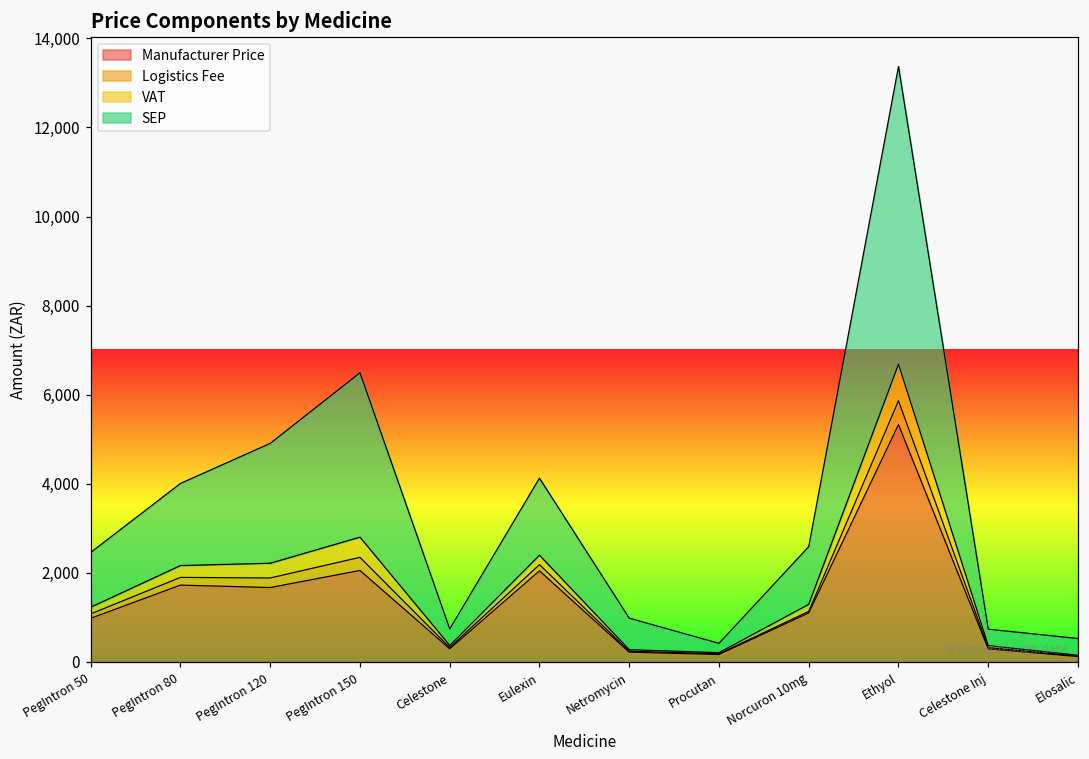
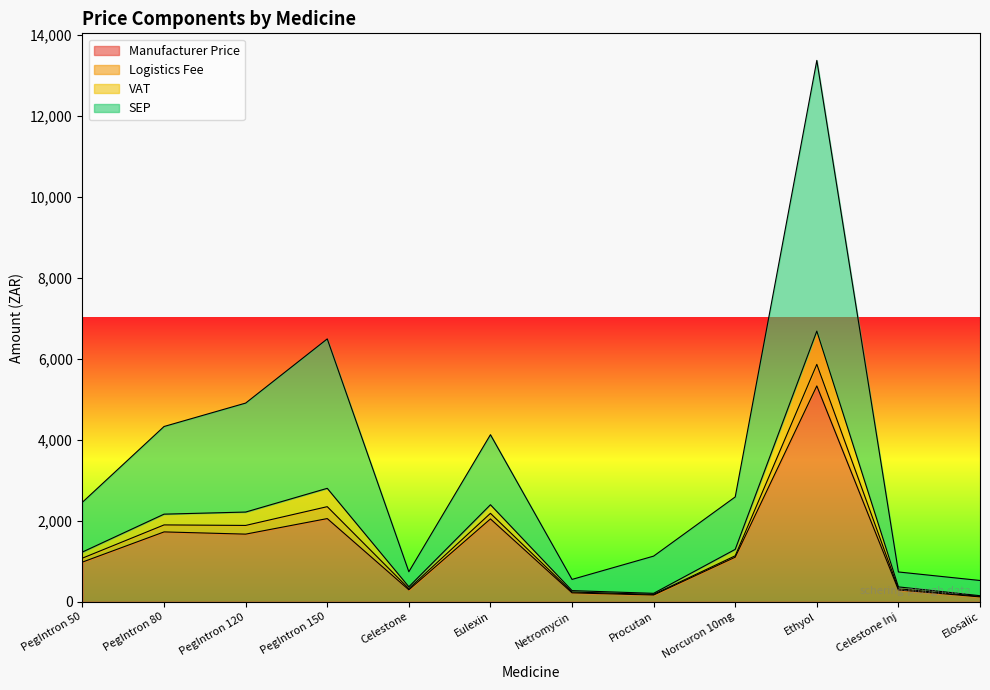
SEP, PegIntron 80: 1,800 -> 2,200
SEP, Netromycin: 700 -> 300
SEP, Procutan: 200 -> 900
